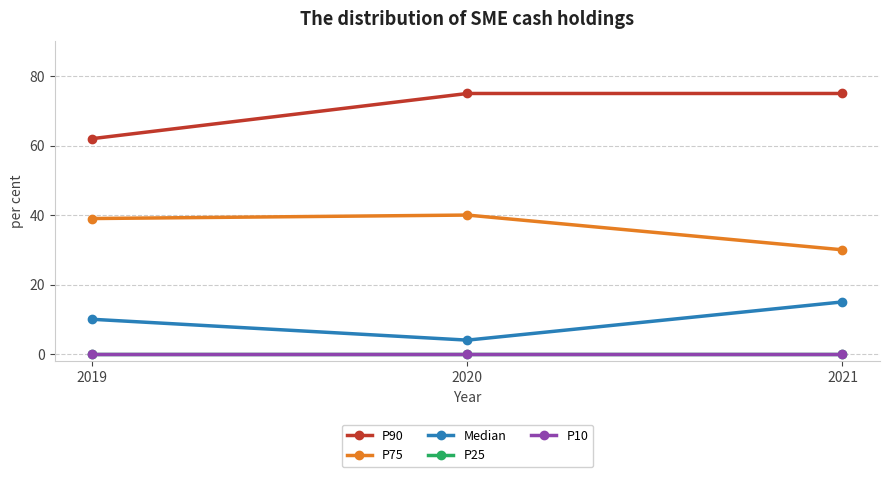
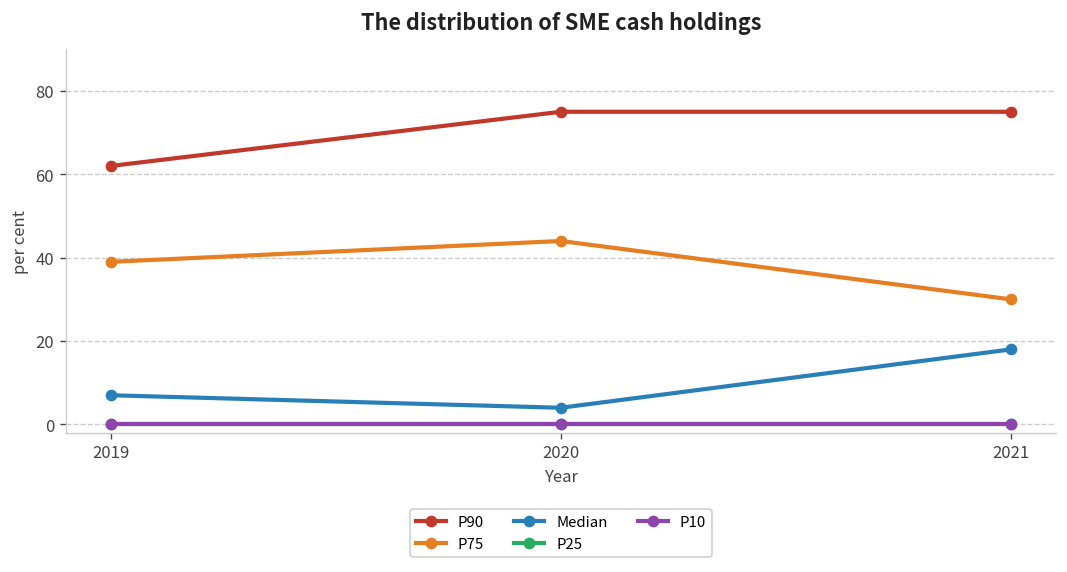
Median, 2019: 10 -> 7
P75, 2020: 40 -> 44
Median, 2021: 15 -> 18
